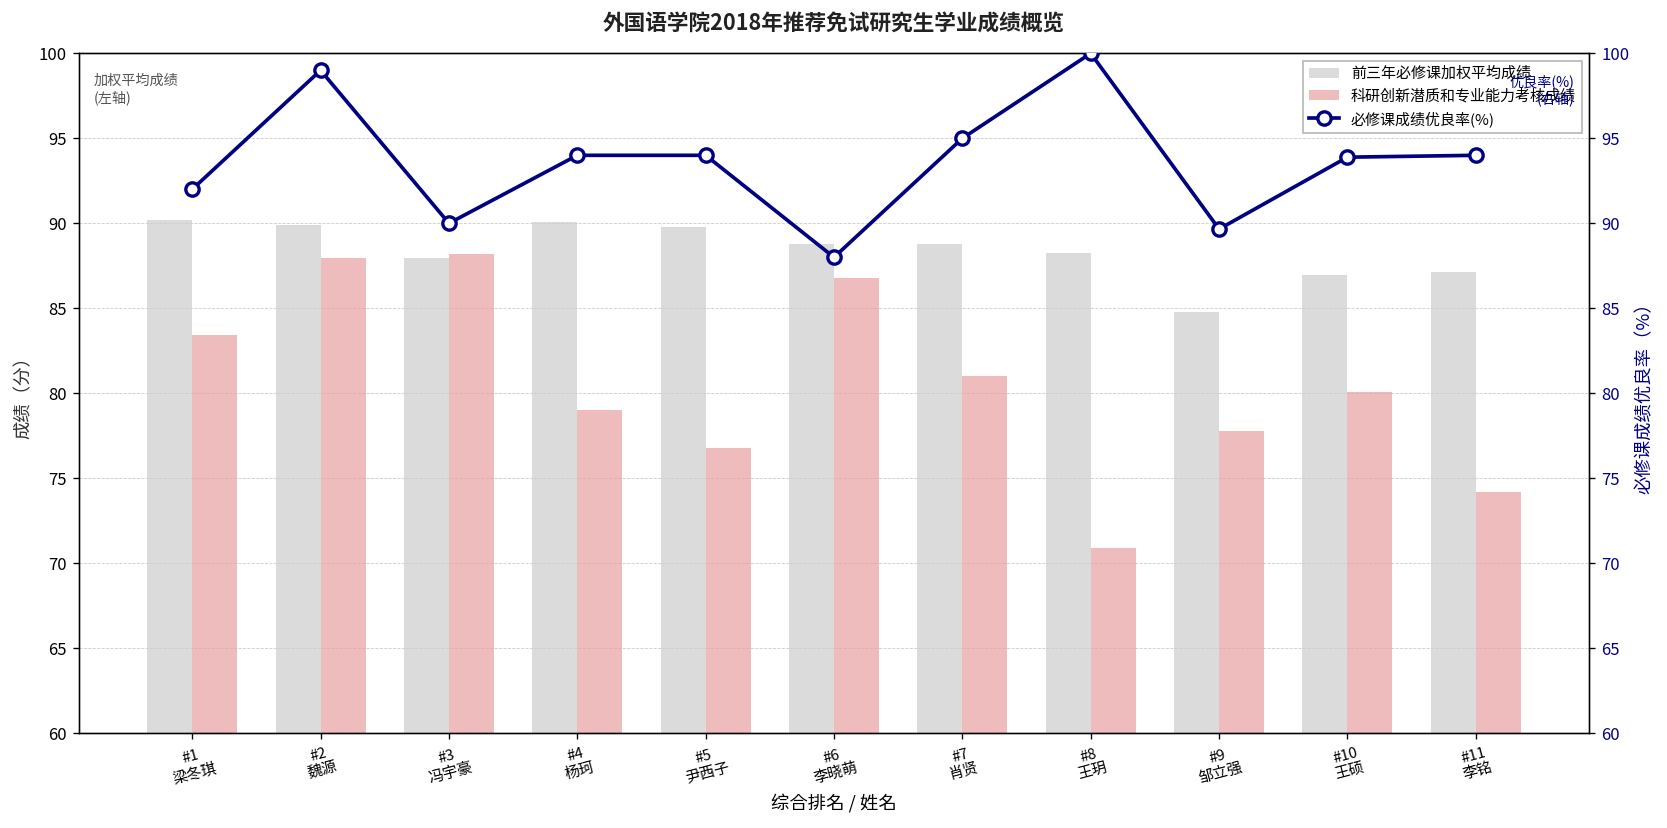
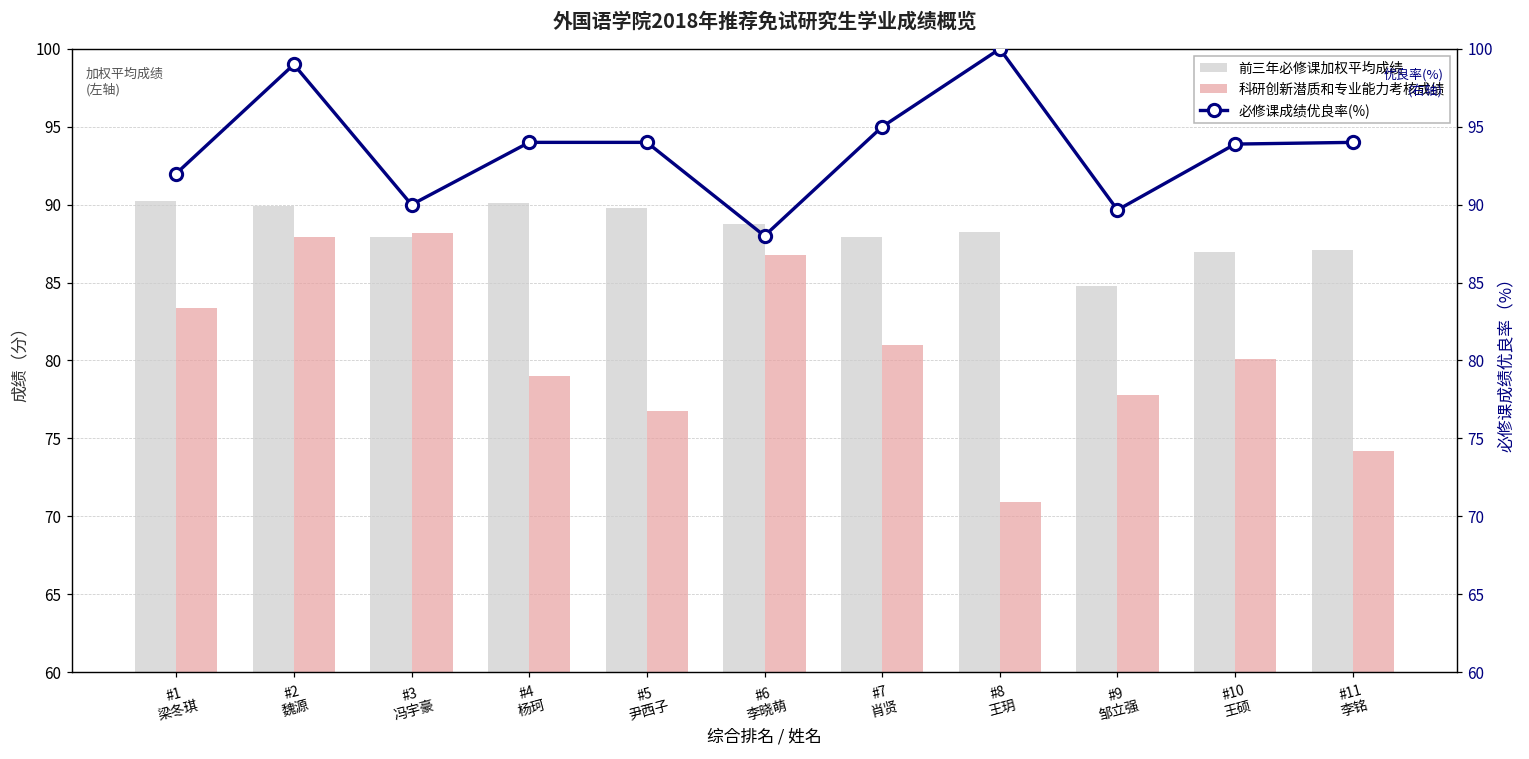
前三年必修课加权平均成绩, #7 肖贤: 88.8 -> 87.9
